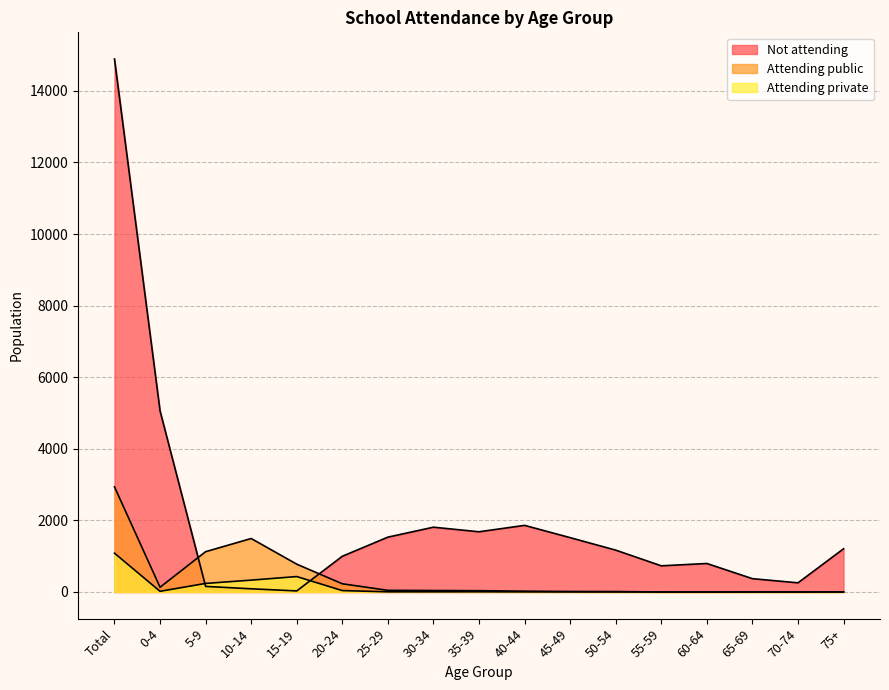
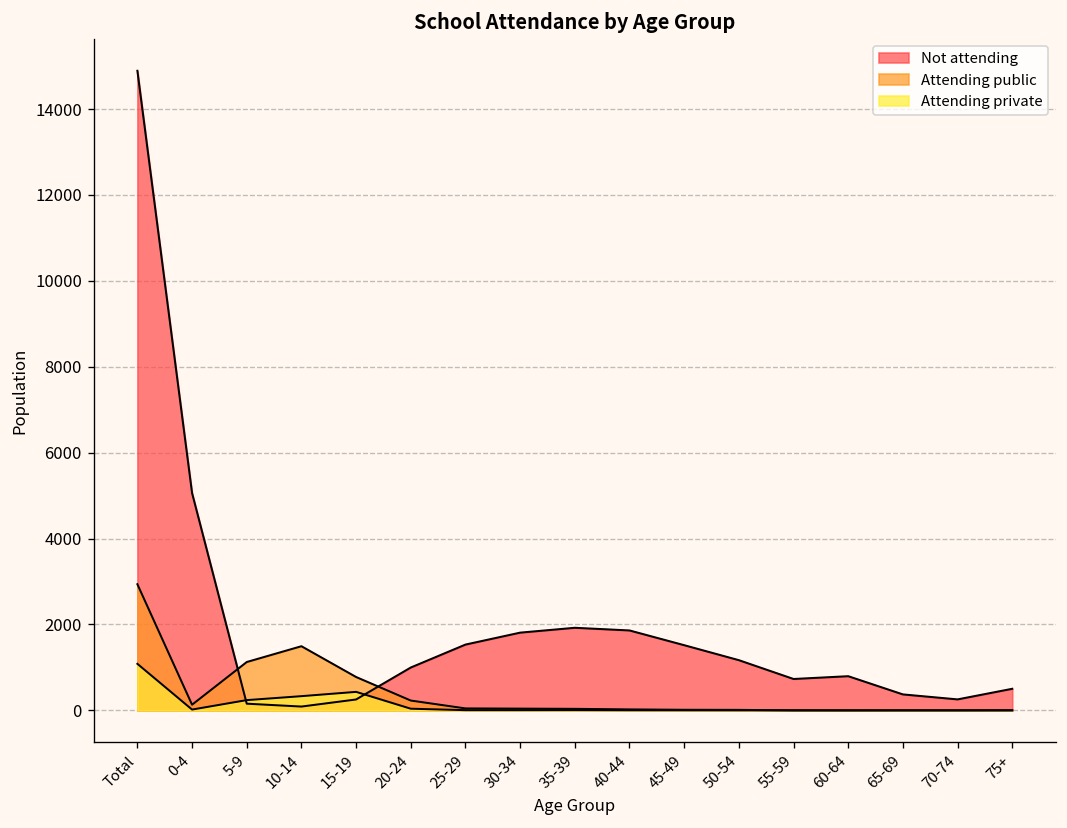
Not attending, 15-19: 0 -> 300
Not attending, 35-39: 1700 -> 1900
Not attending, 75+: 1200 -> 500
